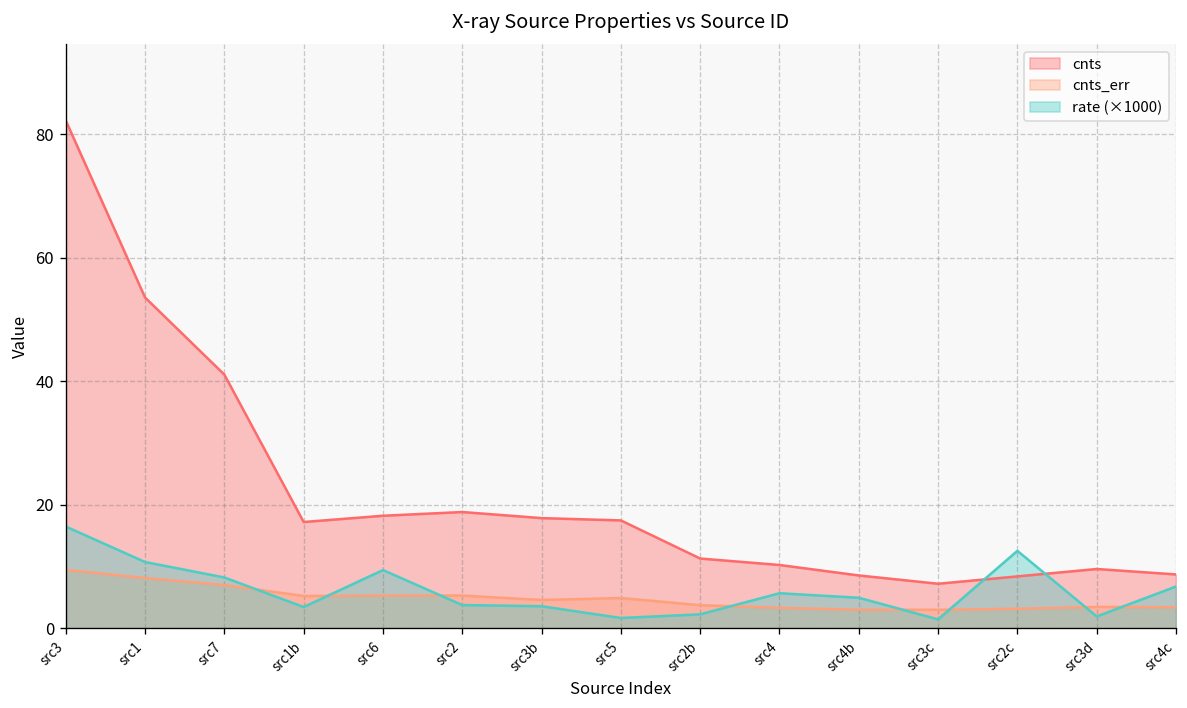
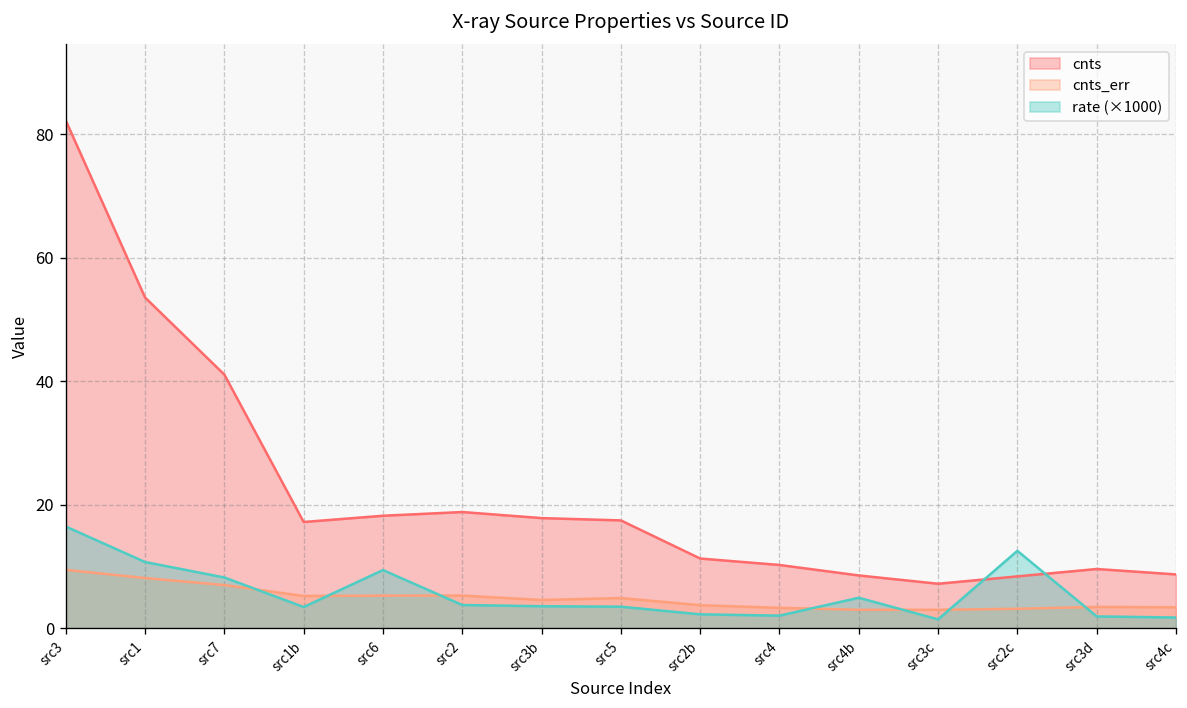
rate (×1000), src5: 2 -> 4
rate (×1000), src4: 6 -> 2
rate (×1000), src4c: 7 -> 2
